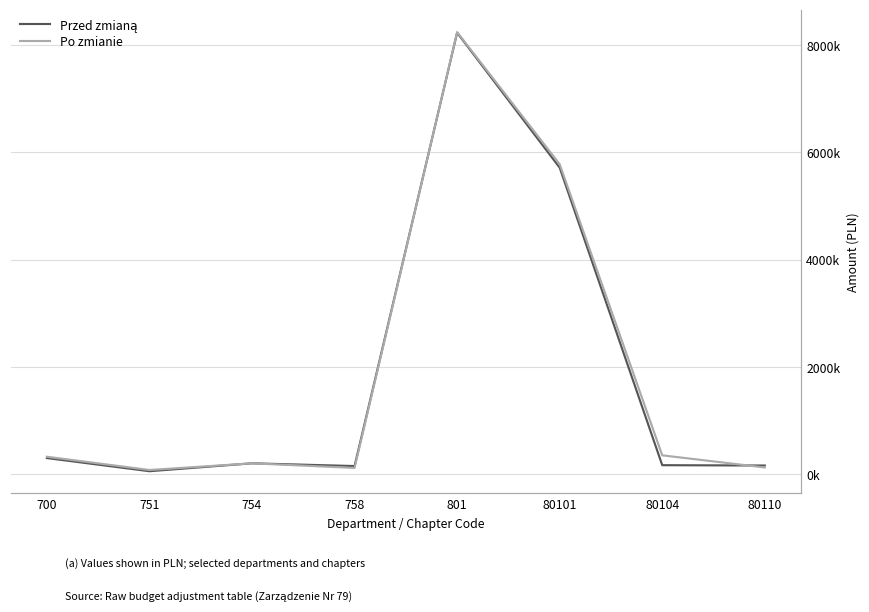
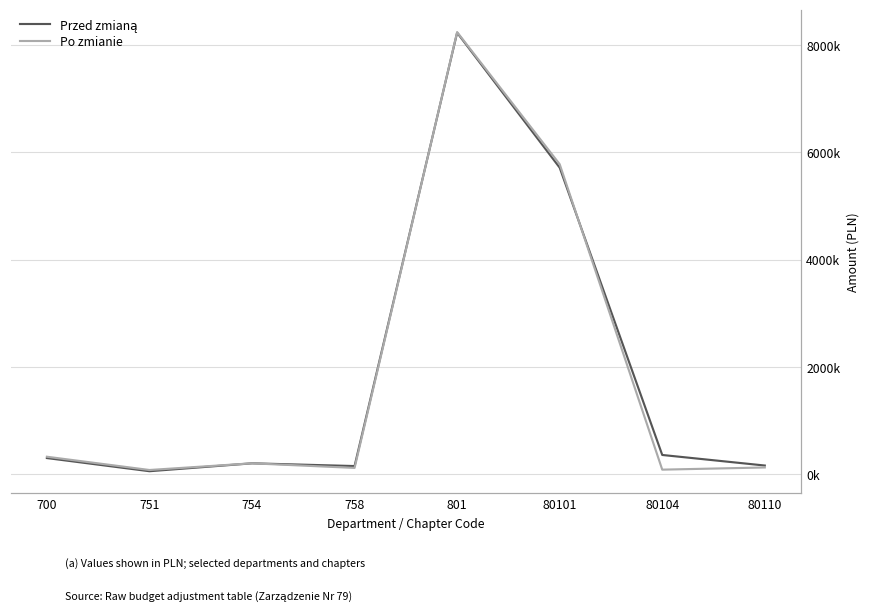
Przed zmianą, 80104: 200000 -> 400000
Po zmianie, 80104: 400000 -> 100000
